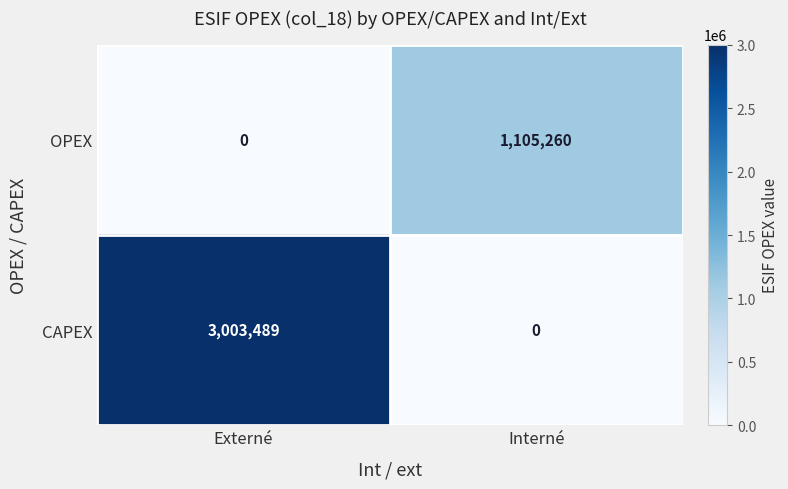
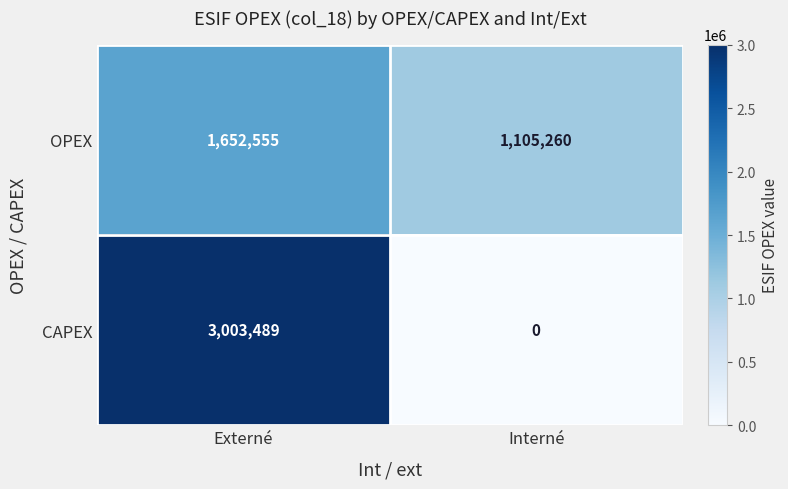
OPEX, Externé: 0 -> 1,652,555
